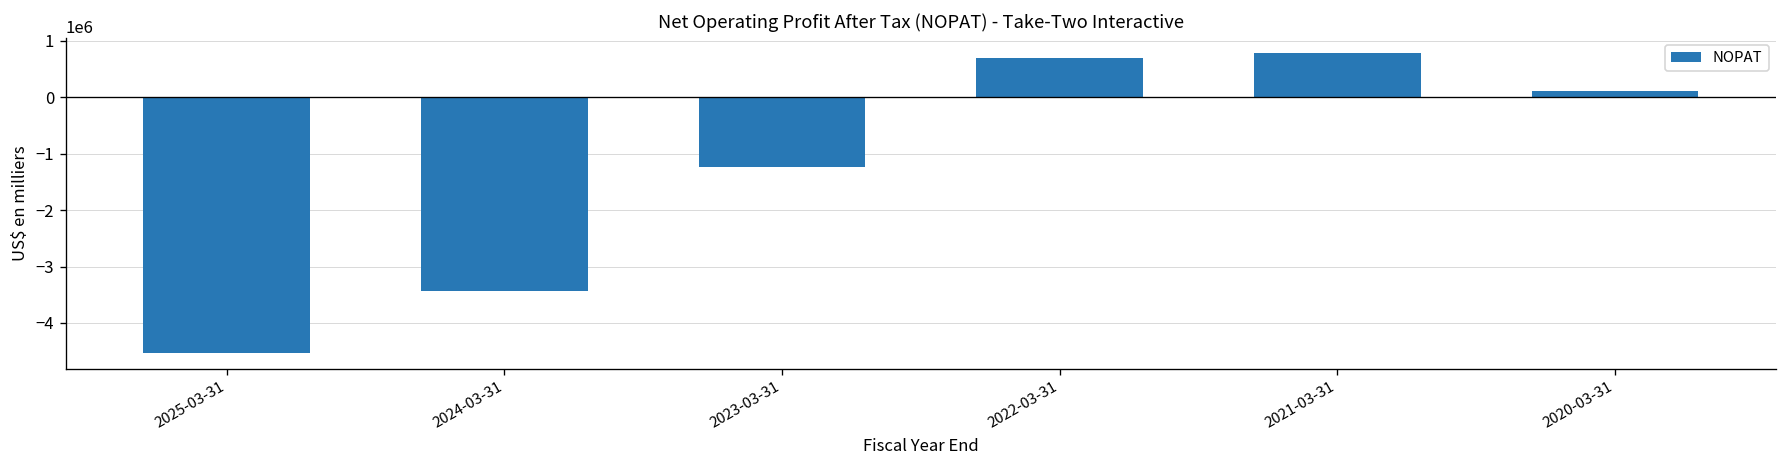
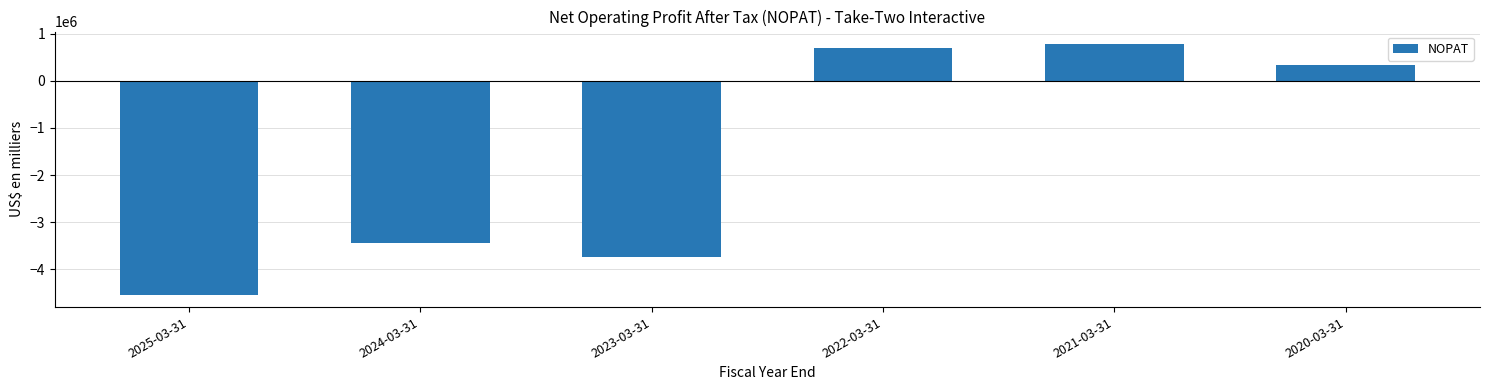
2023-03-31: -1200000 -> -3700000
2020-03-31: 100000 -> 300000
